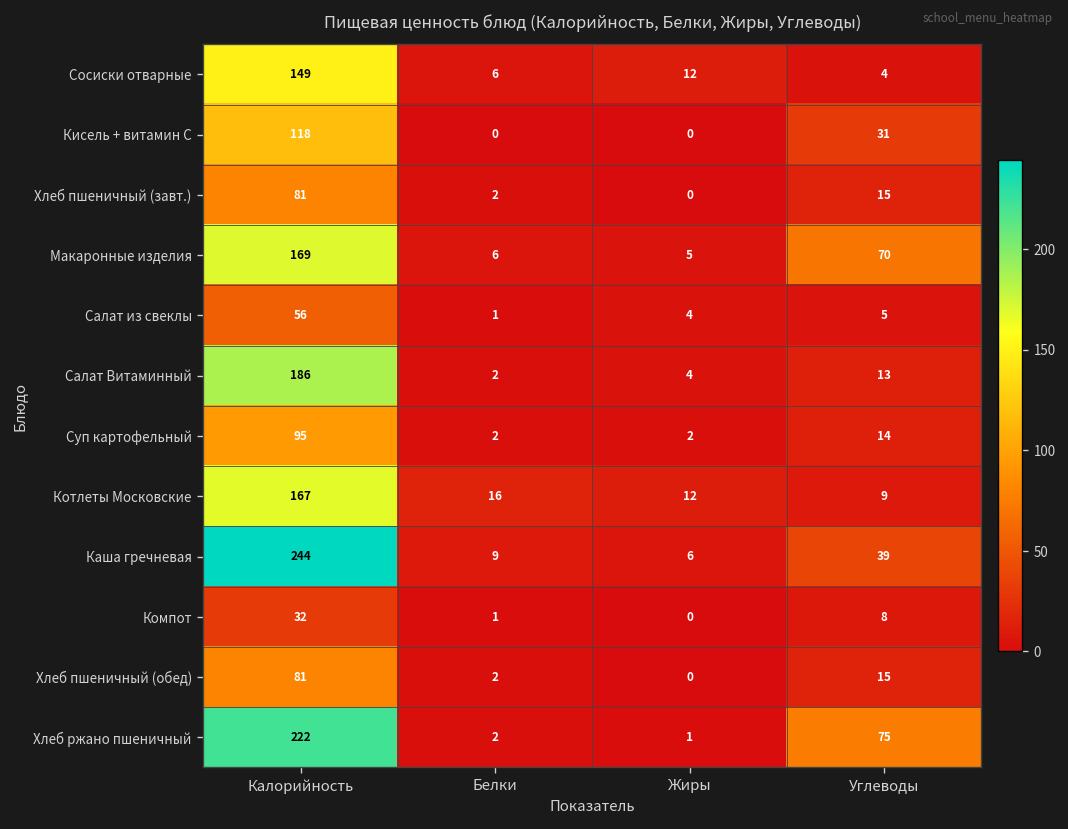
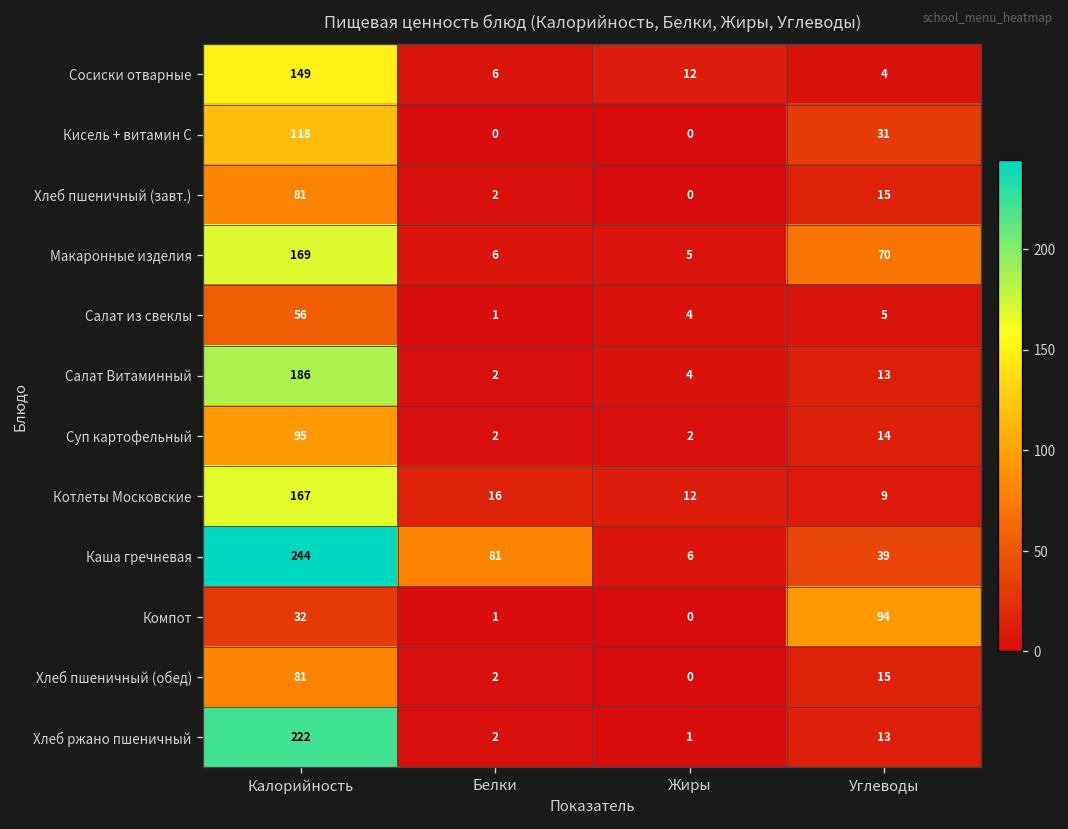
Каша гречневая, Белки: 9 -> 81
Компот, Углеводы: 8 -> 94
Хлеб ржано пшеничный, Углеводы: 75 -> 13
